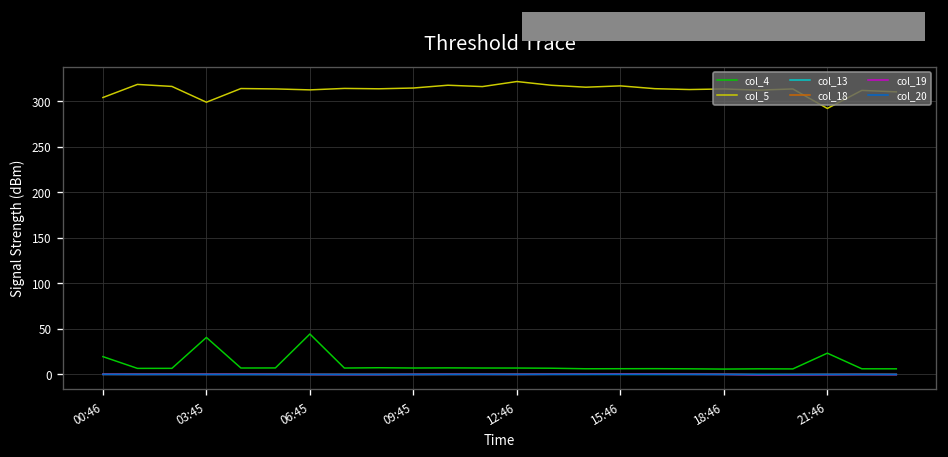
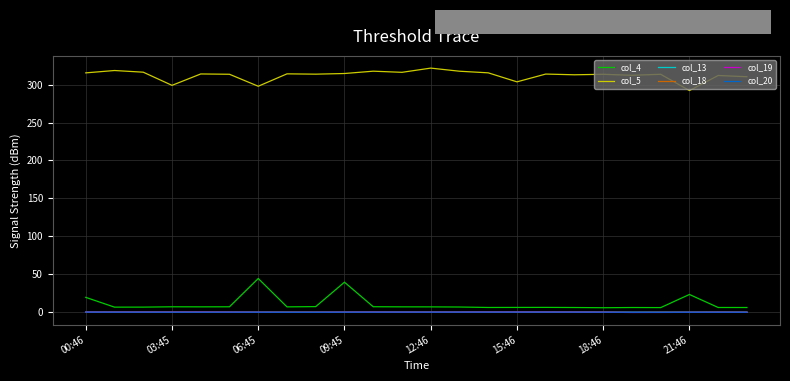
col_5, 00:46: 300 -> 320
col_4, 03:45: 40 -> 10
col_5, 06:45: 310 -> 300
col_4, 09:45: 10 -> 40
col_5, 15:46: 320 -> 300
